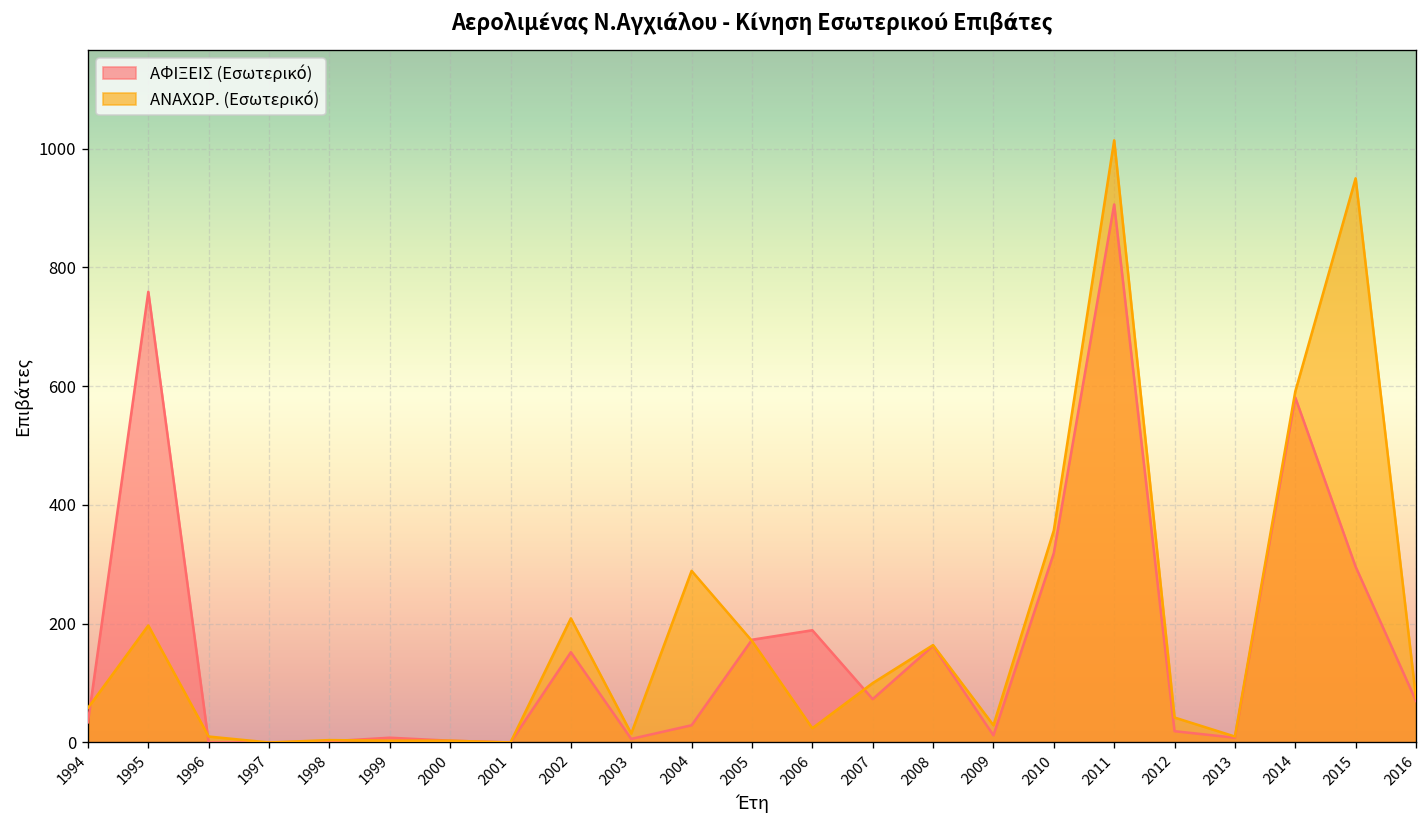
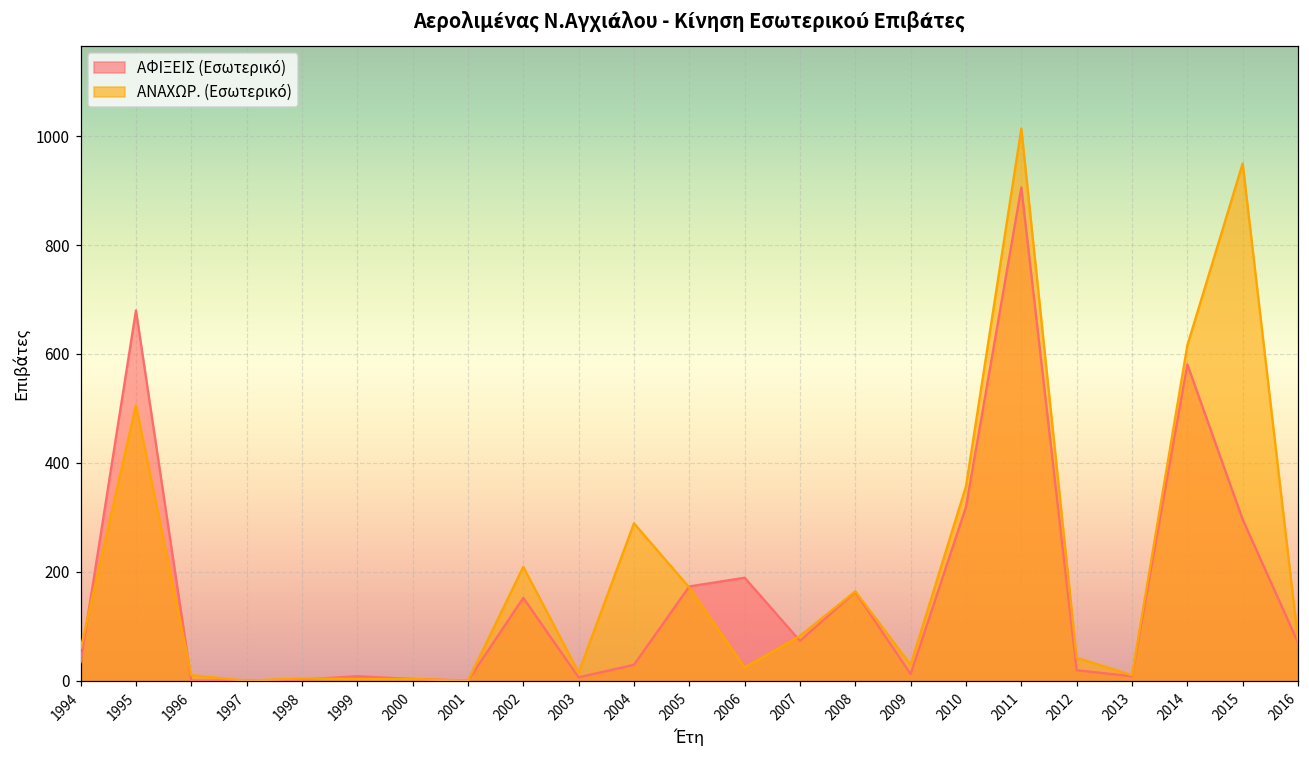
ΑΦΙΞΕΙΣ (Εσωτερικό), 1995: 760 -> 680
ΑΝΑΧΩΡ. (Εσωτερικό), 1995: 200 -> 510
ΑΝΑΧΩΡ. (Εσωτερικό), 2007: 100 -> 80
ΑΝΑΧΩΡ. (Εσωτερικό), 2014: 590 -> 620
